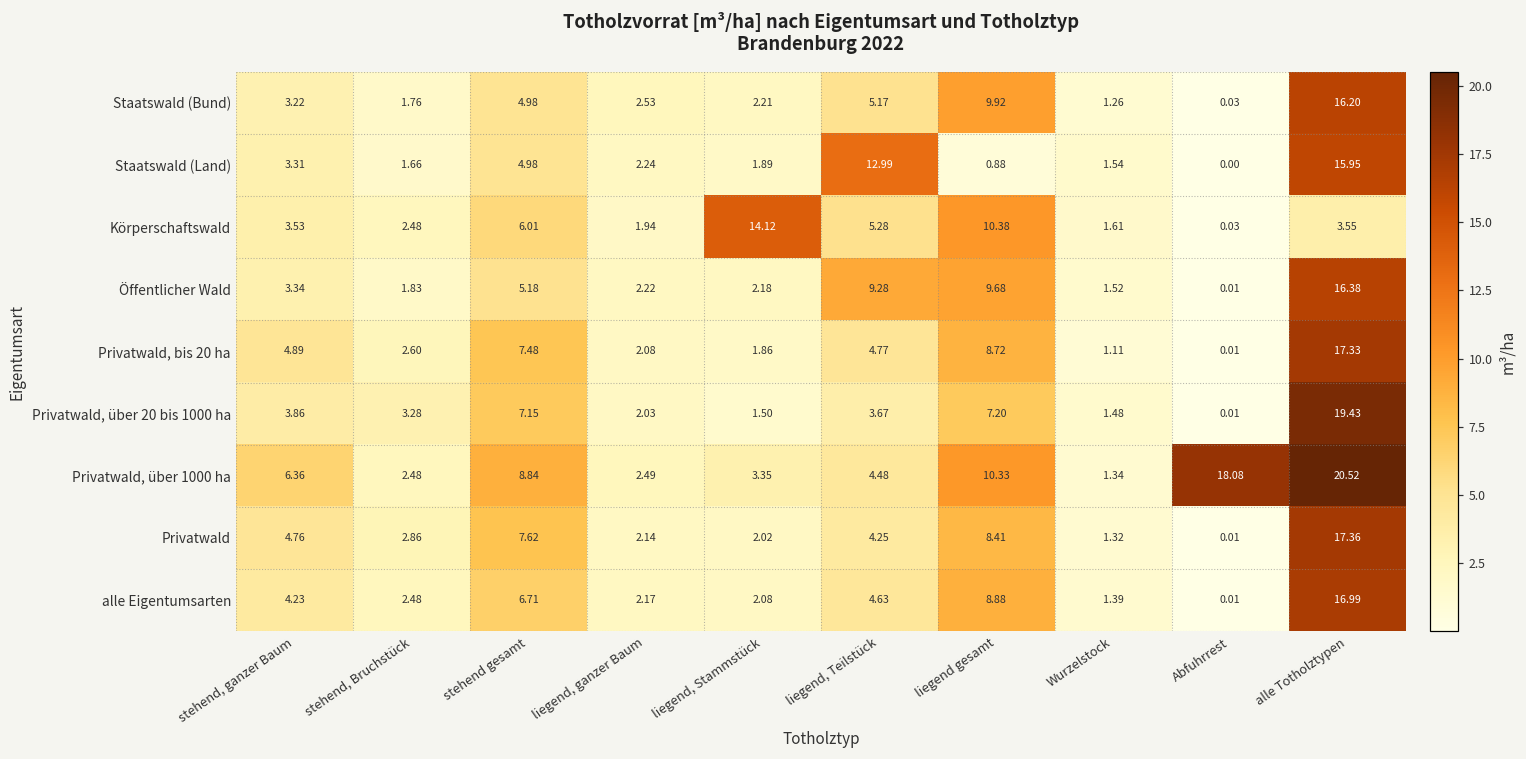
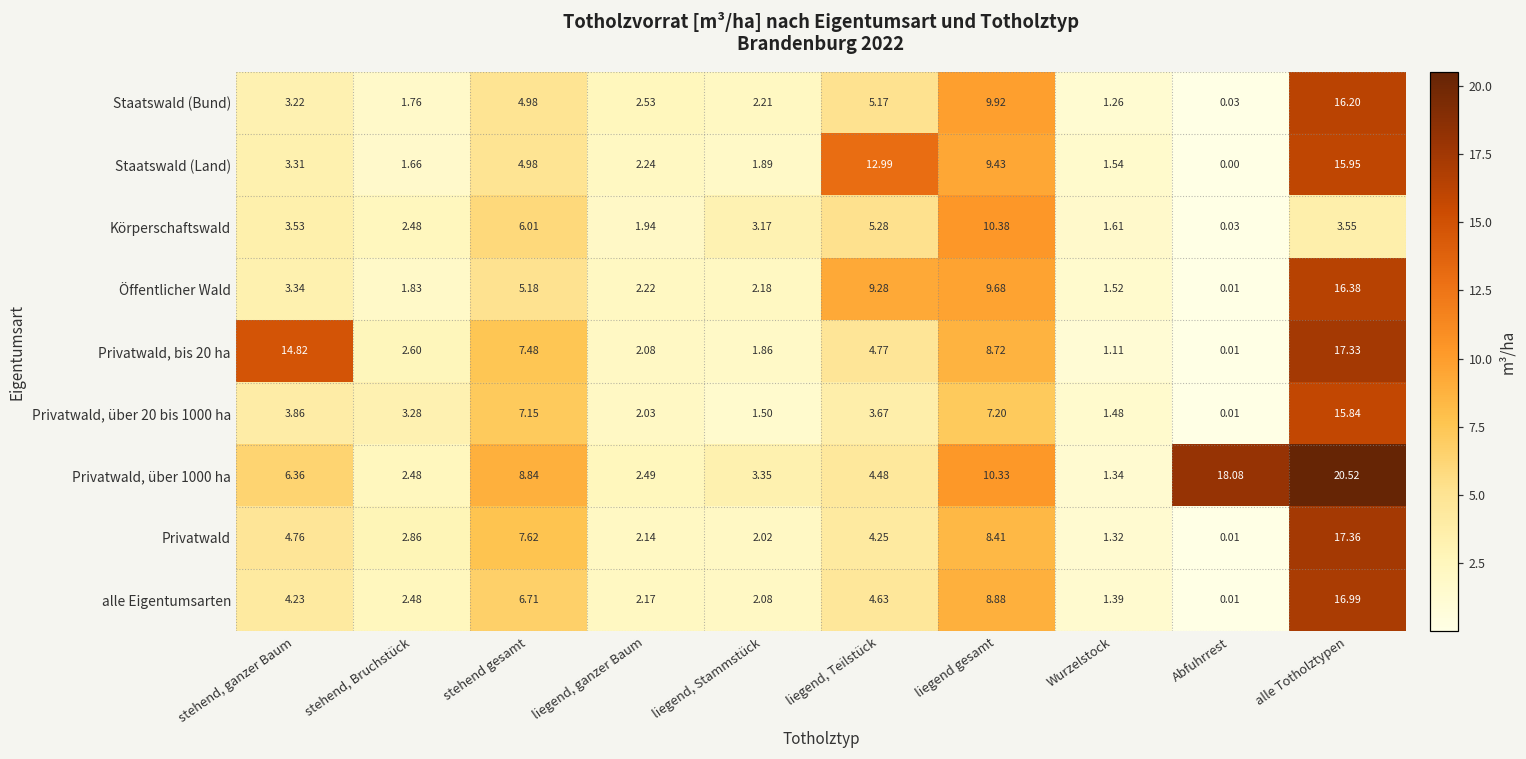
Staatswald (Land), liegend gesamt: 0.88 -> 9.43
Körperschaftswald, liegend, Stammstück: 14.12 -> 3.17
Privatwald, bis 20 ha, stehend, ganzer Baum: 4.89 -> 14.82
Privatwald, über 20 bis 1000 ha, alle Totholztypen: 19.43 -> 15.84
